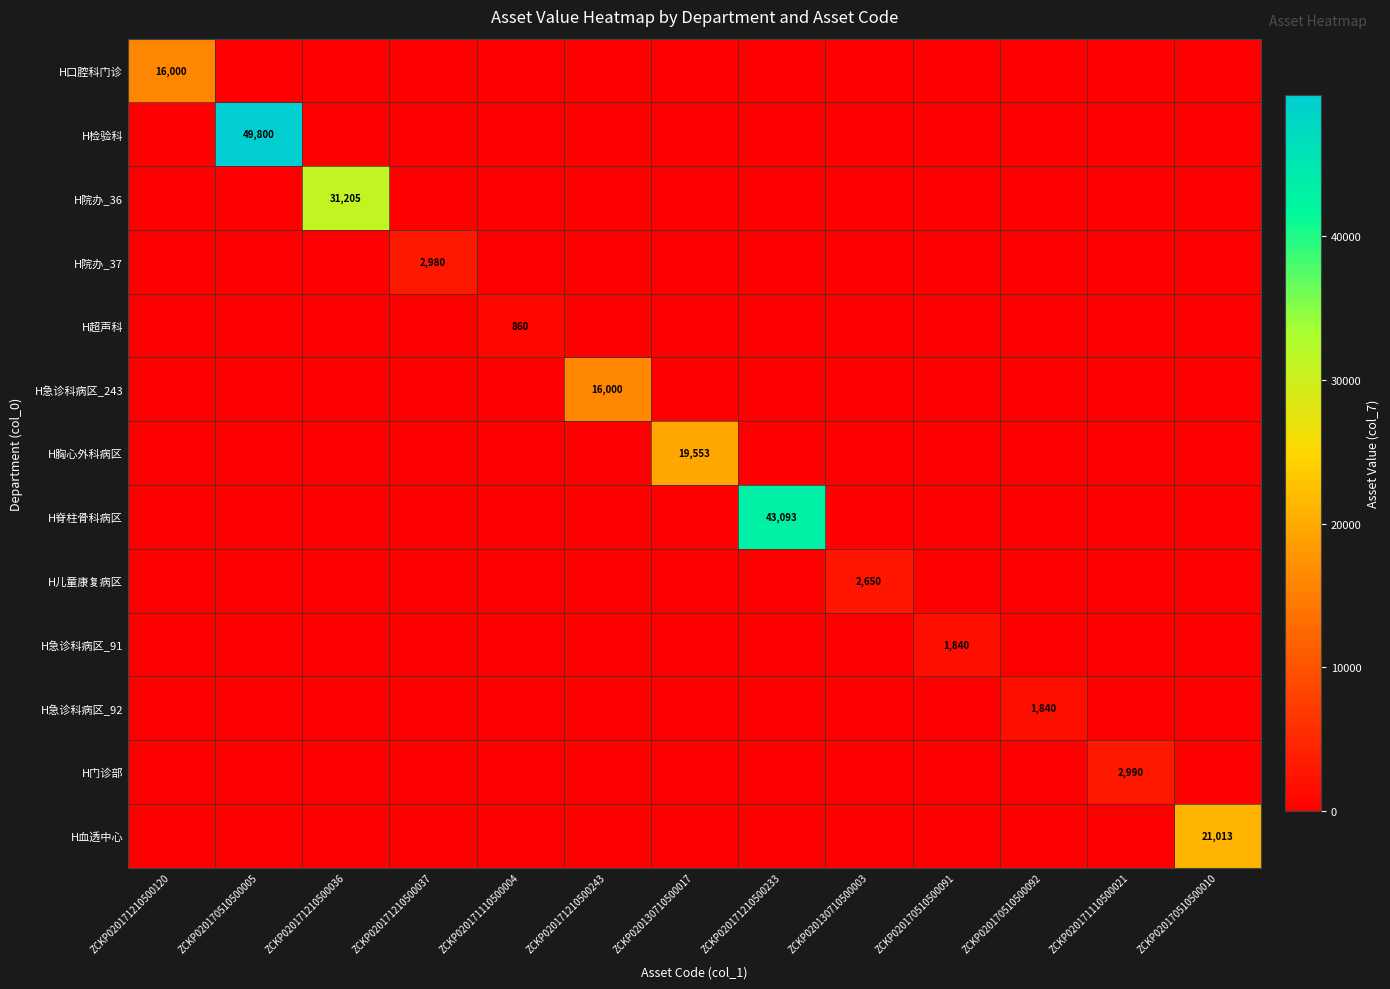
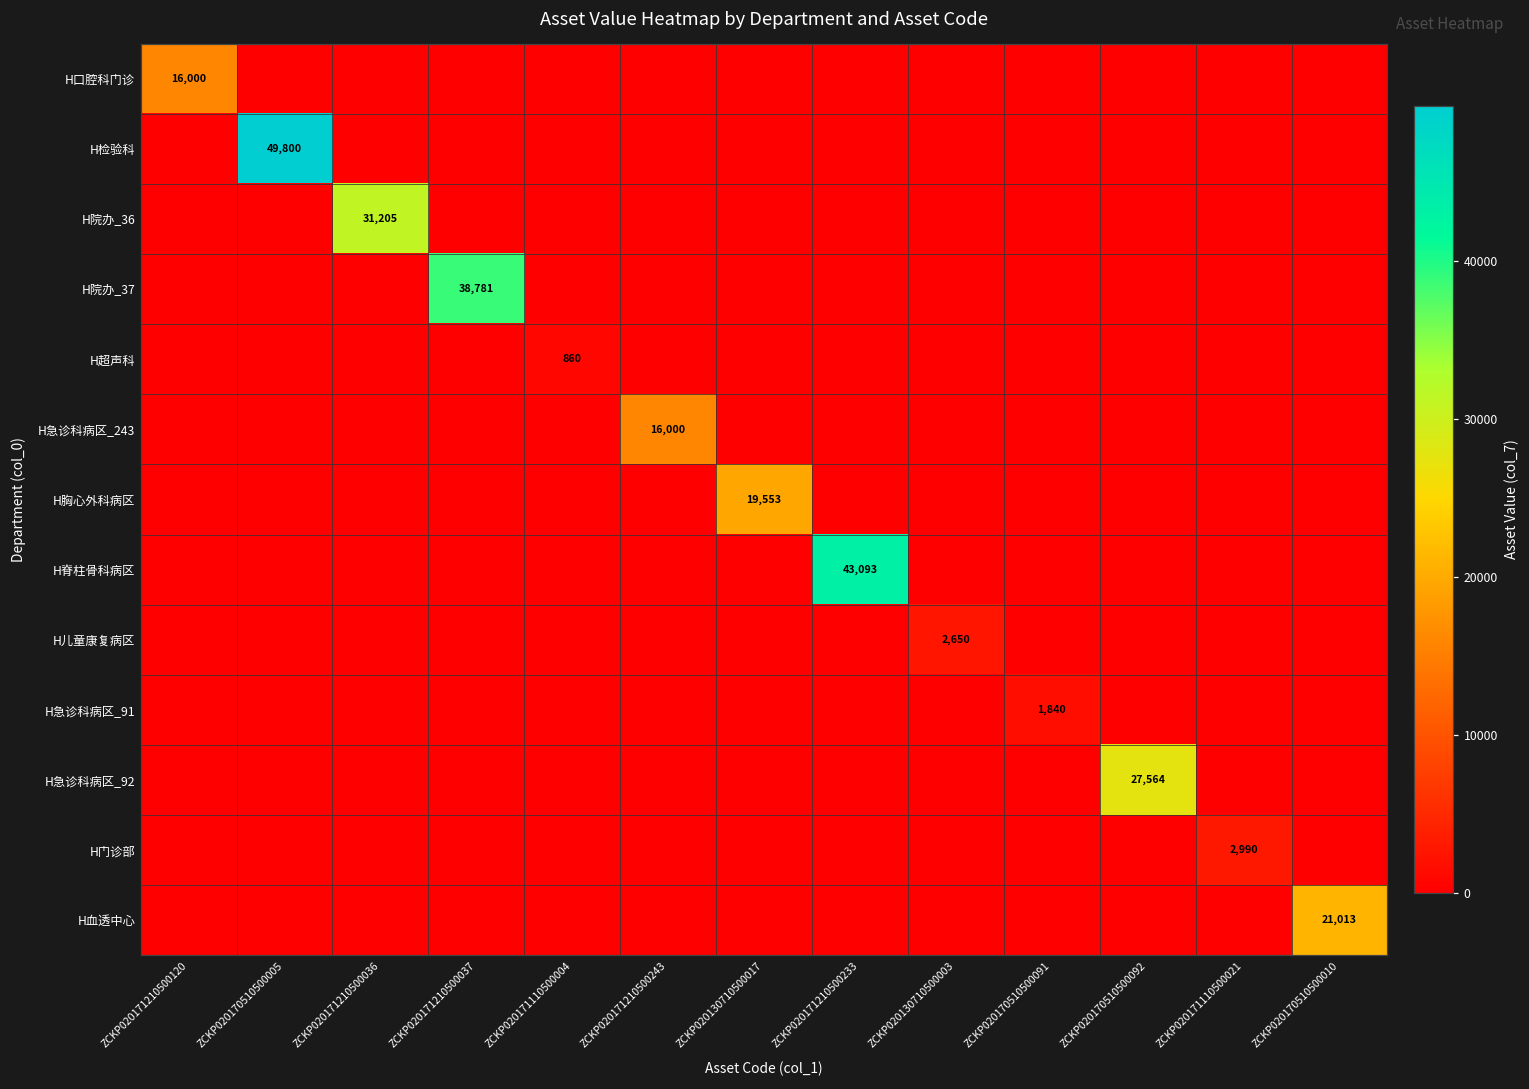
H院办_37, ZCKP020171210500037: 2,980 -> 38,781
H急诊科病区_92, ZCKP020170510500092: 1,840 -> 27,564
